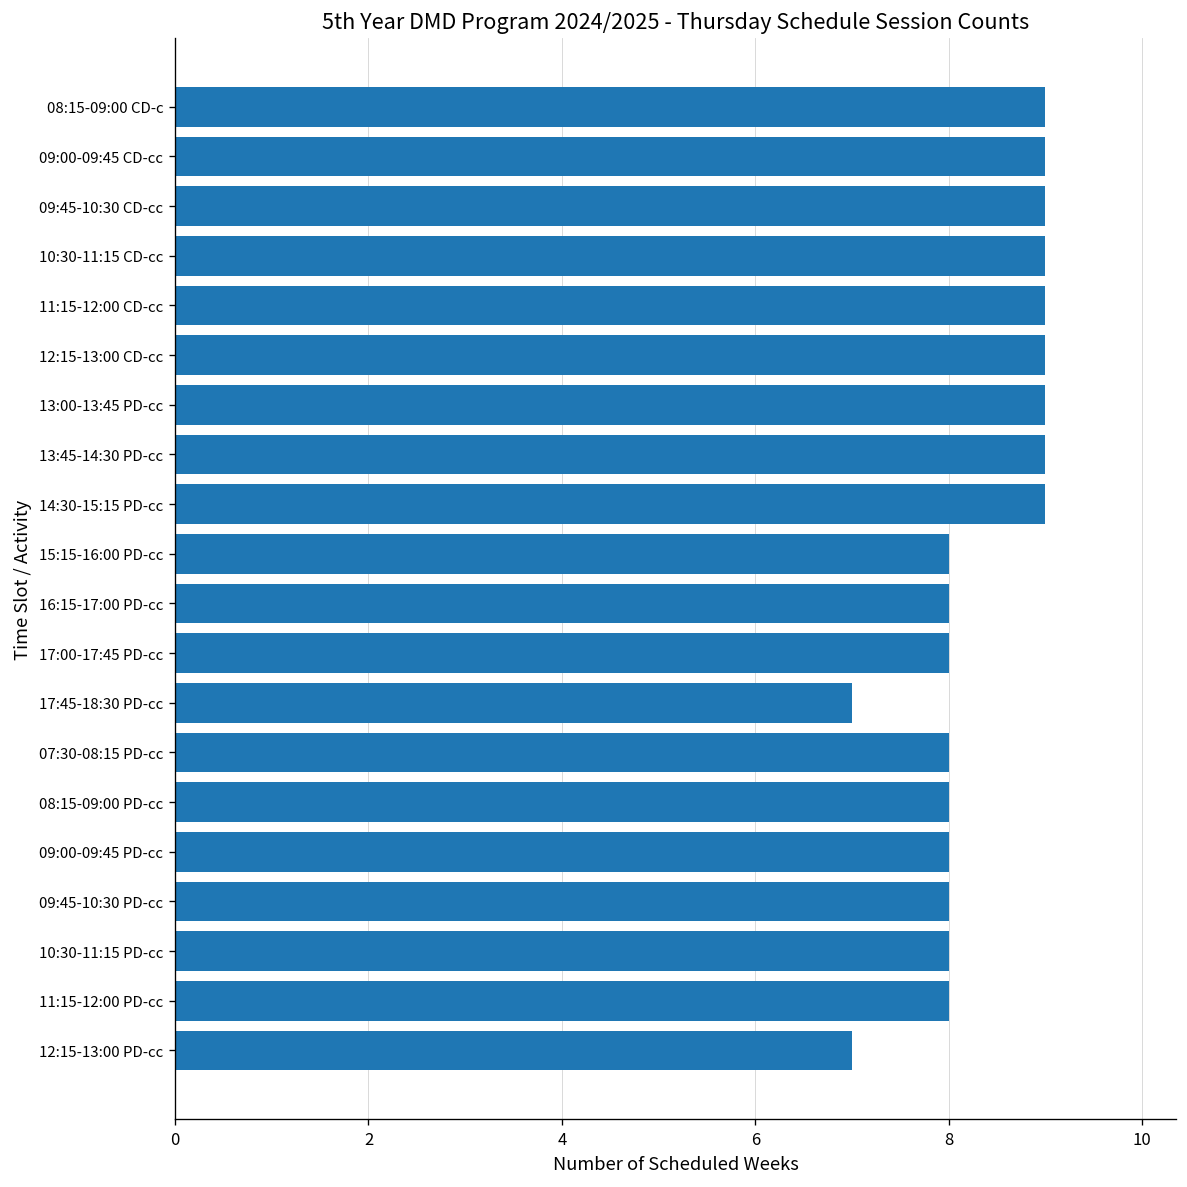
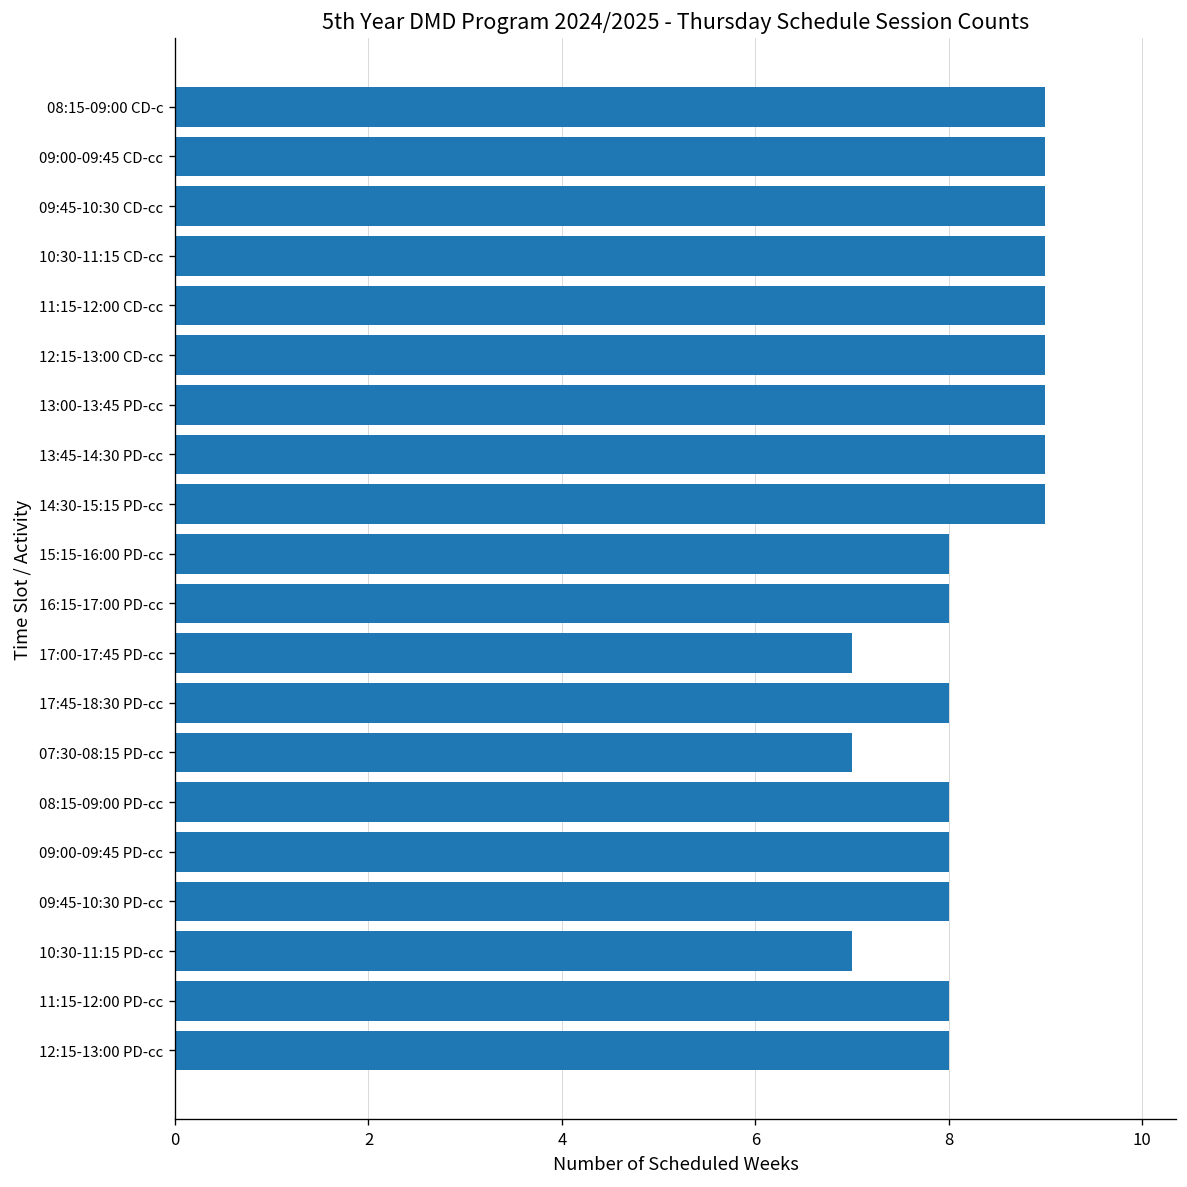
17:00-17:45 PD-cc: 8 -> 7
17:45-18:30 PD-cc: 7 -> 8
07:30-08:15 PD-cc: 8 -> 7
10:30-11:15 PD-cc: 8 -> 7
12:15-13:00 PD-cc: 7 -> 8
